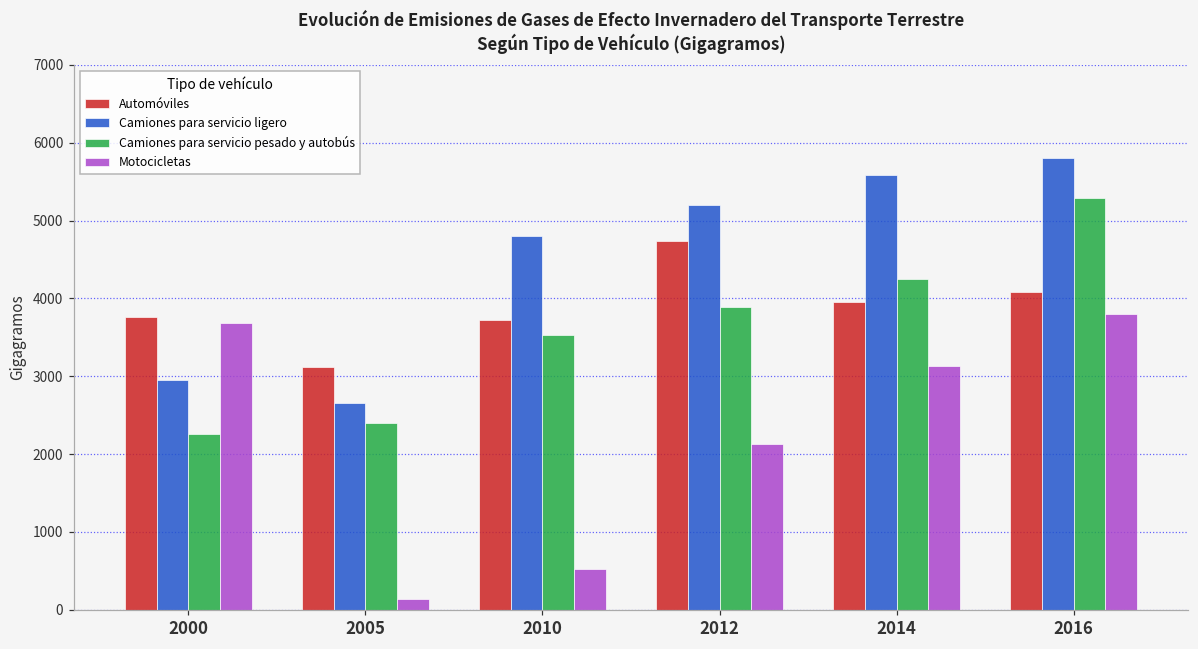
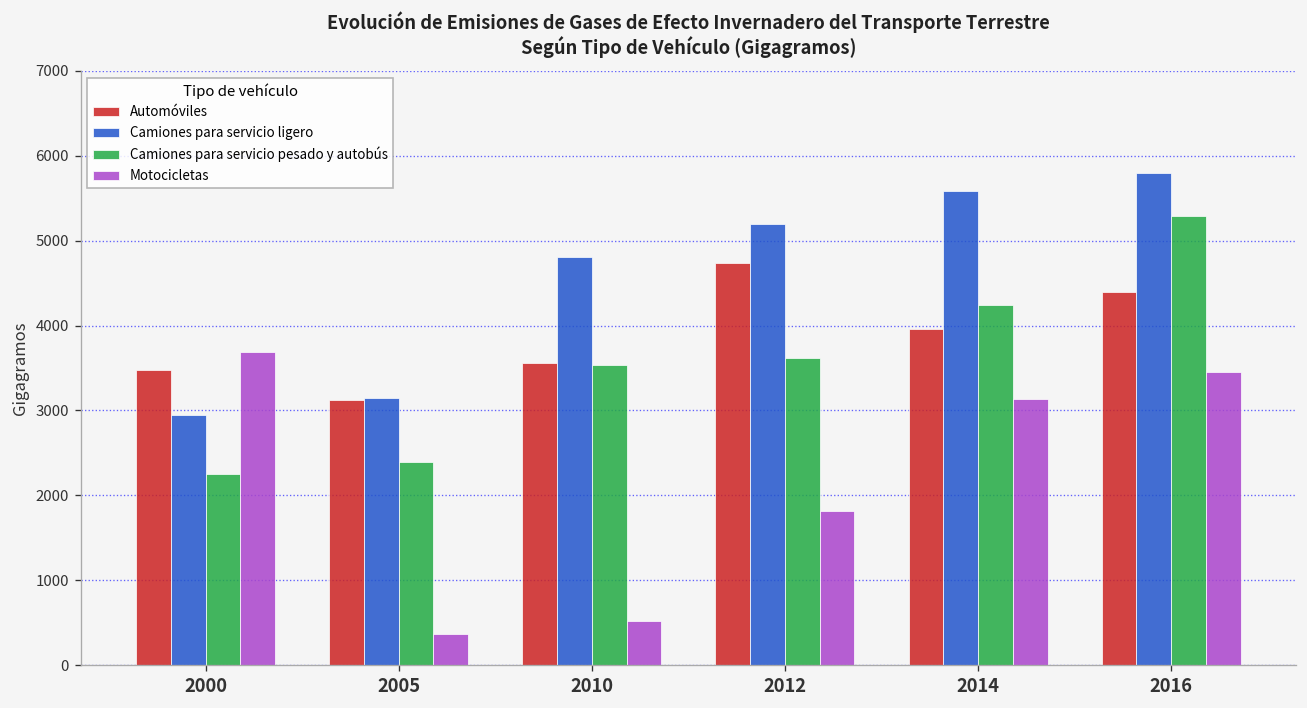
Automóviles, 2000: 3800 -> 3500
Camiones para servicio ligero, 2005: 2700 -> 3100
Motocicletas, 2005: 100 -> 400
Automóviles, 2010: 3700 -> 3600
Camiones para servicio pesado y autobús, 2012: 3900 -> 3600
Motocicletas, 2012: 2100 -> 1800
Automóviles, 2016: 4100 -> 4400
Motocicletas, 2016: 3800 -> 3500
